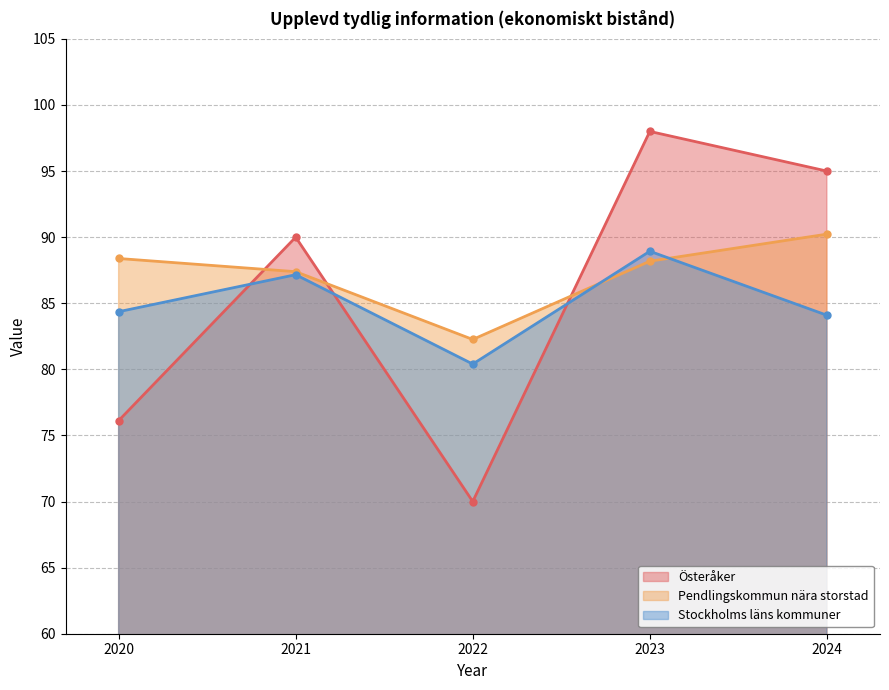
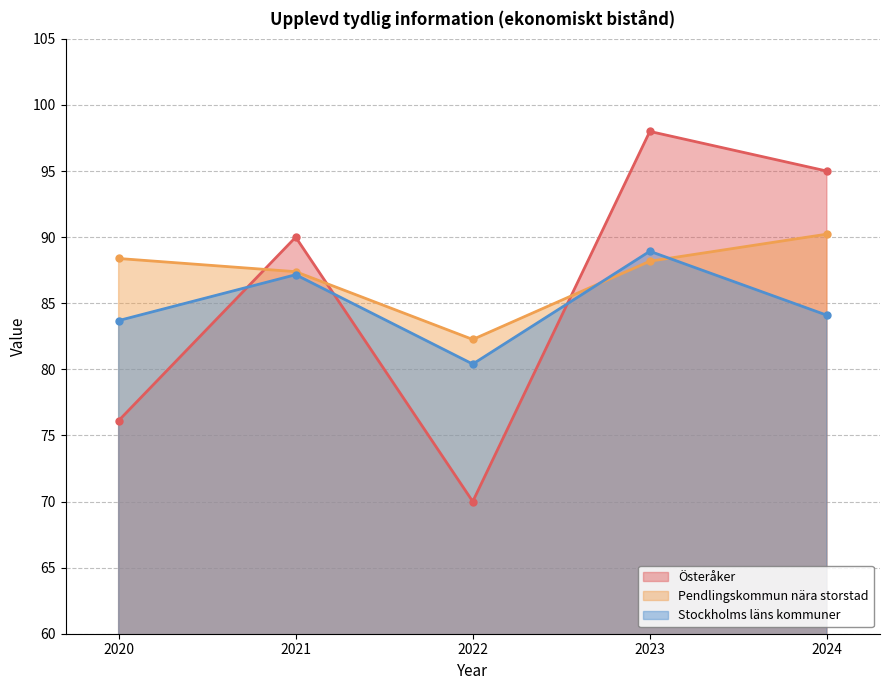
Stockholms läns kommuner, 2020: 84.4 -> 83.7
